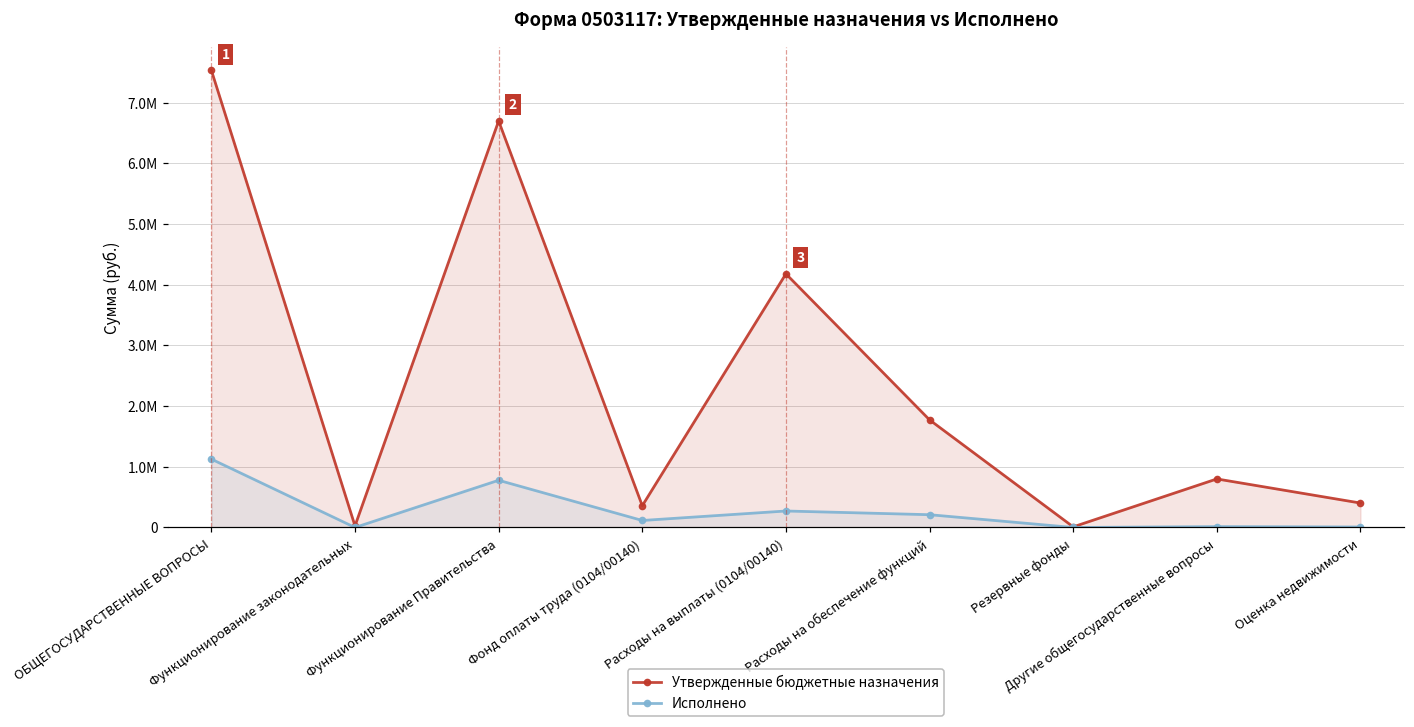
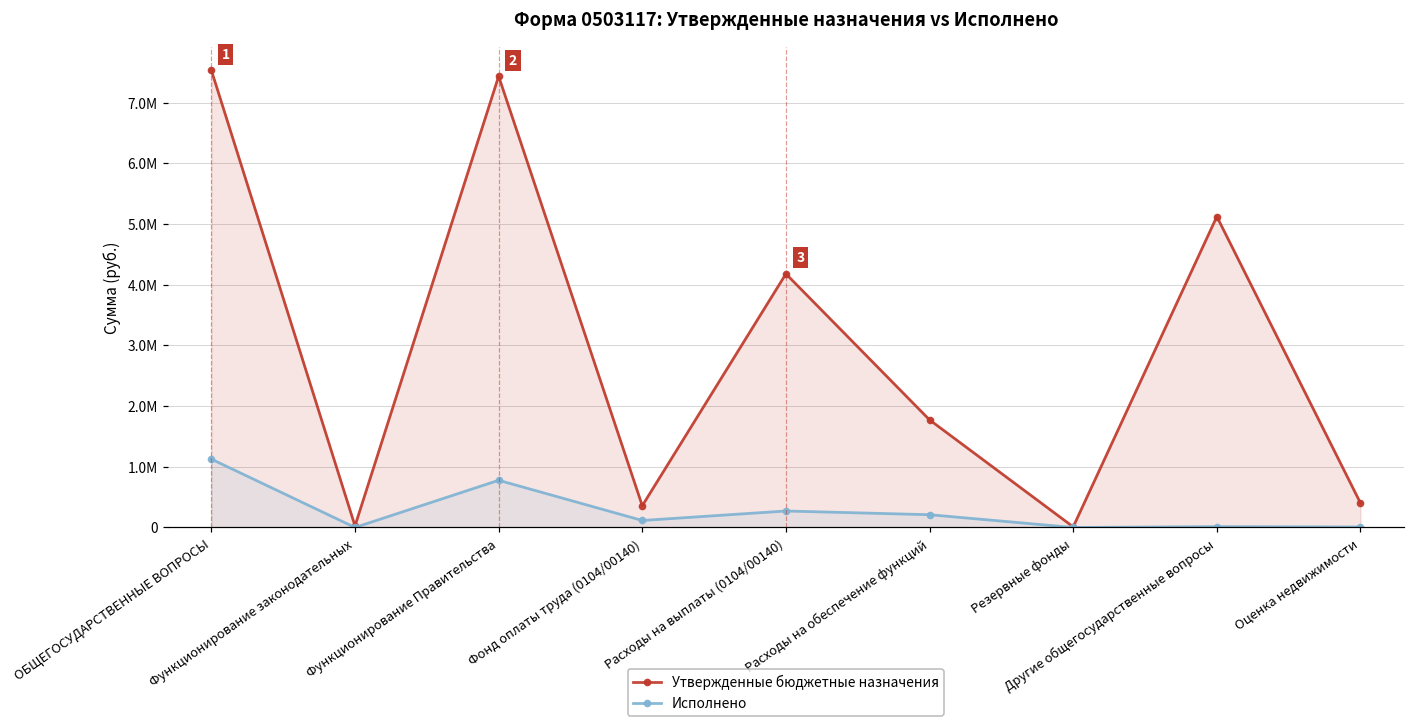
Утвержденные бюджетные назначения, Функционирование Правительства: 6700000 -> 7400000
Утвержденные бюджетные назначения, Другие общегосударственные вопросы: 800000 -> 5100000
